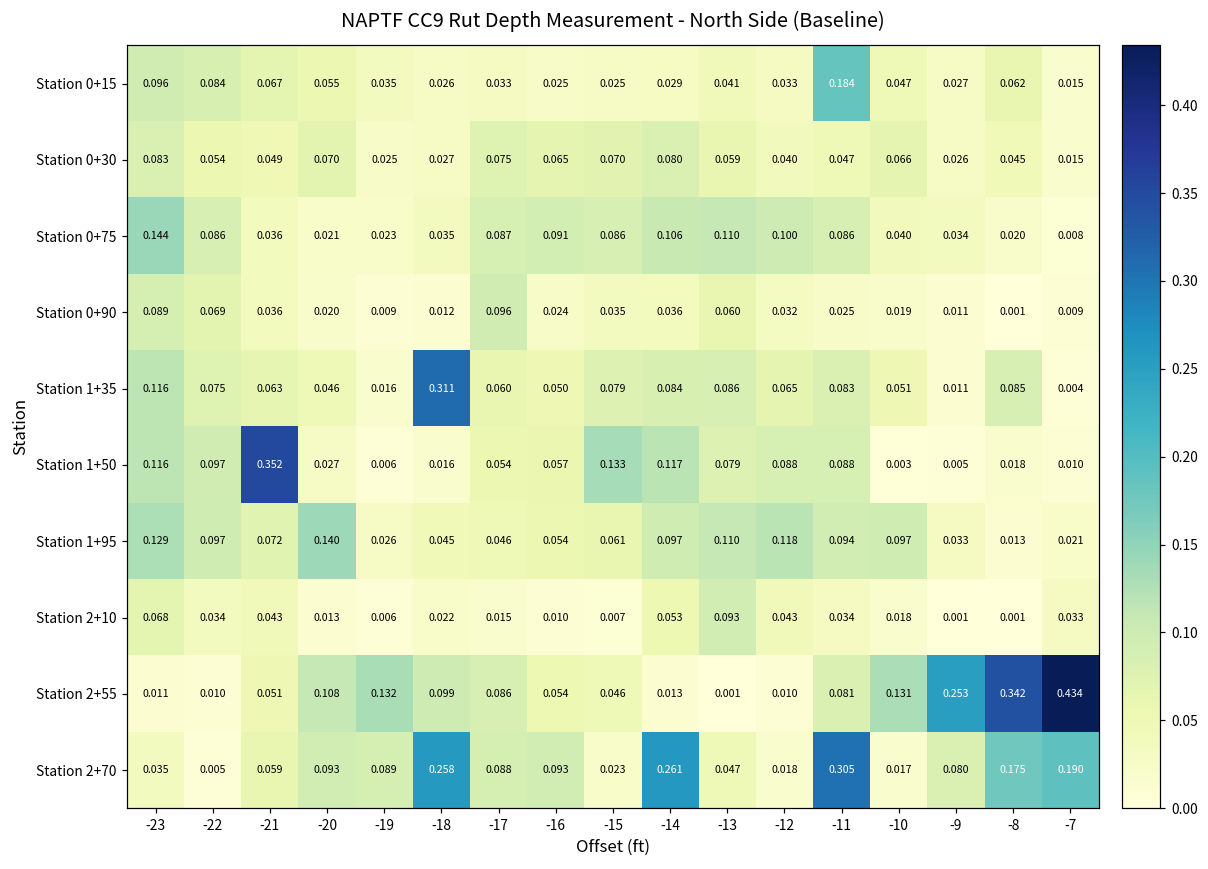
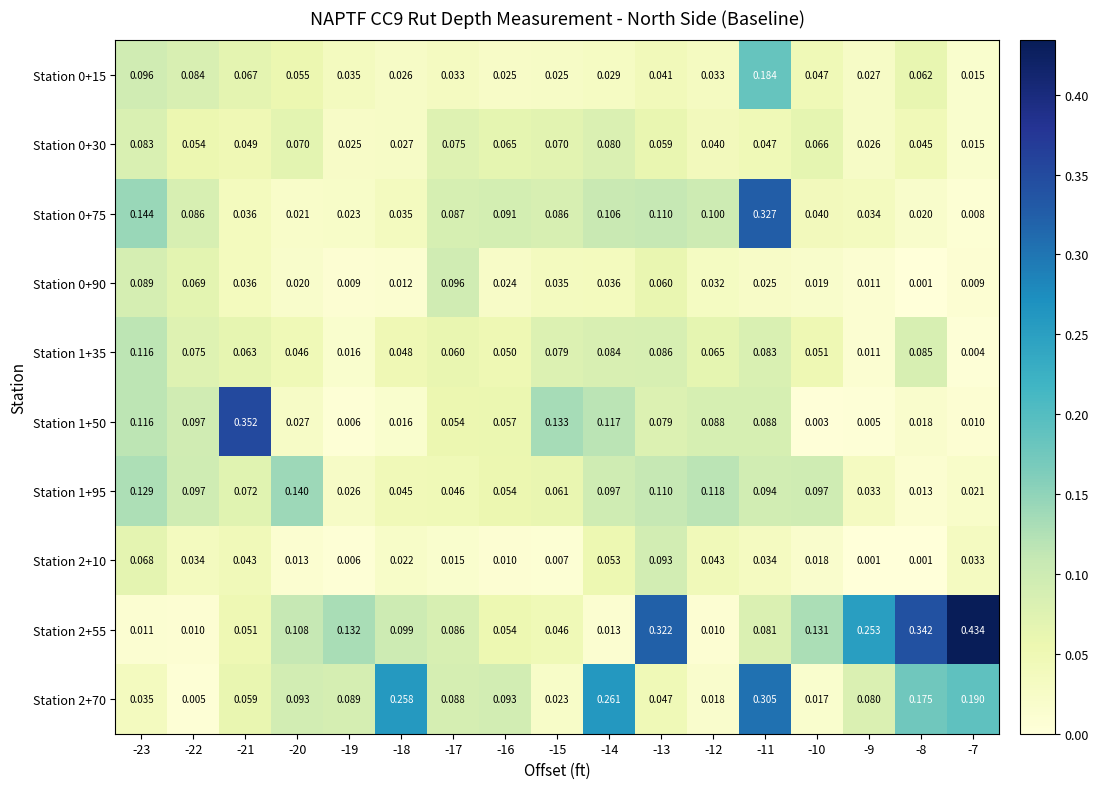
Station 0+75, -11: 0.086 -> 0.327
Station 1+35, -18: 0.311 -> 0.048
Station 2+55, -13: 0.001 -> 0.322
